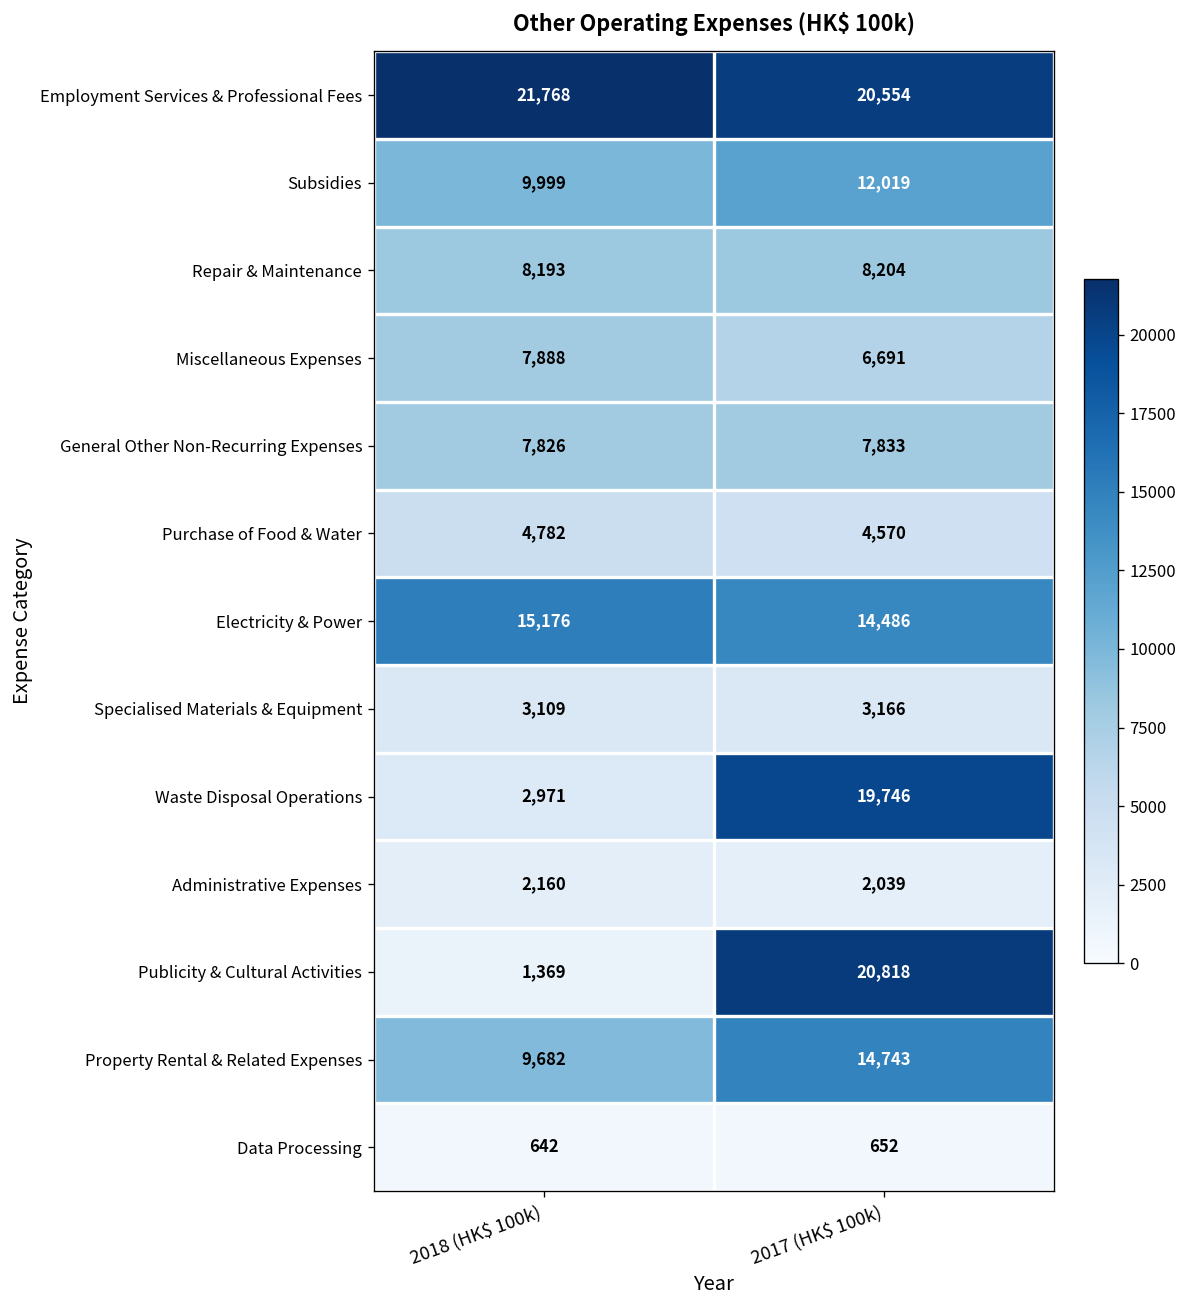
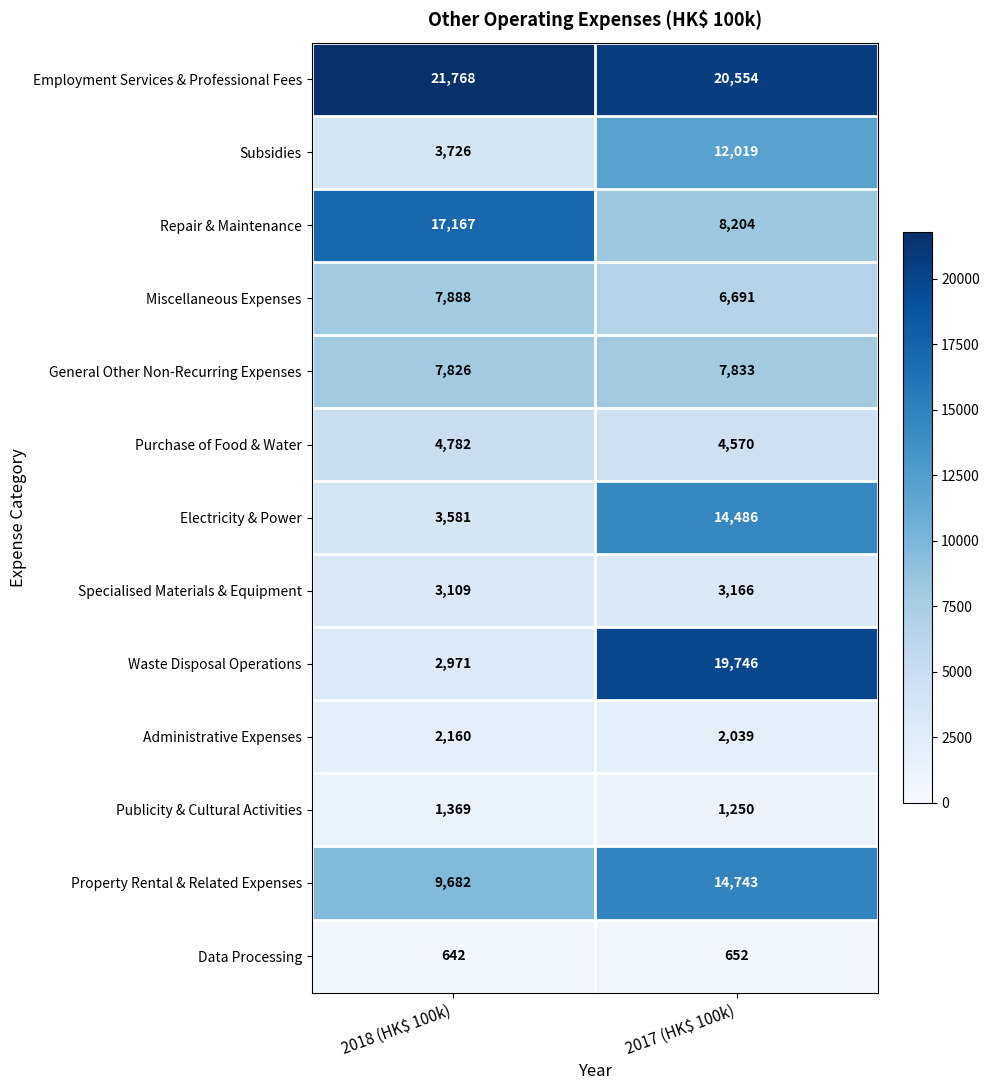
Subsidies, 2018 (HK$ 100k): 9,999 -> 3,726
Repair & Maintenance, 2018 (HK$ 100k): 8,193 -> 17,167
Electricity & Power, 2018 (HK$ 100k): 15,176 -> 3,581
Publicity & Cultural Activities, 2017 (HK$ 100k): 20,818 -> 1,250
